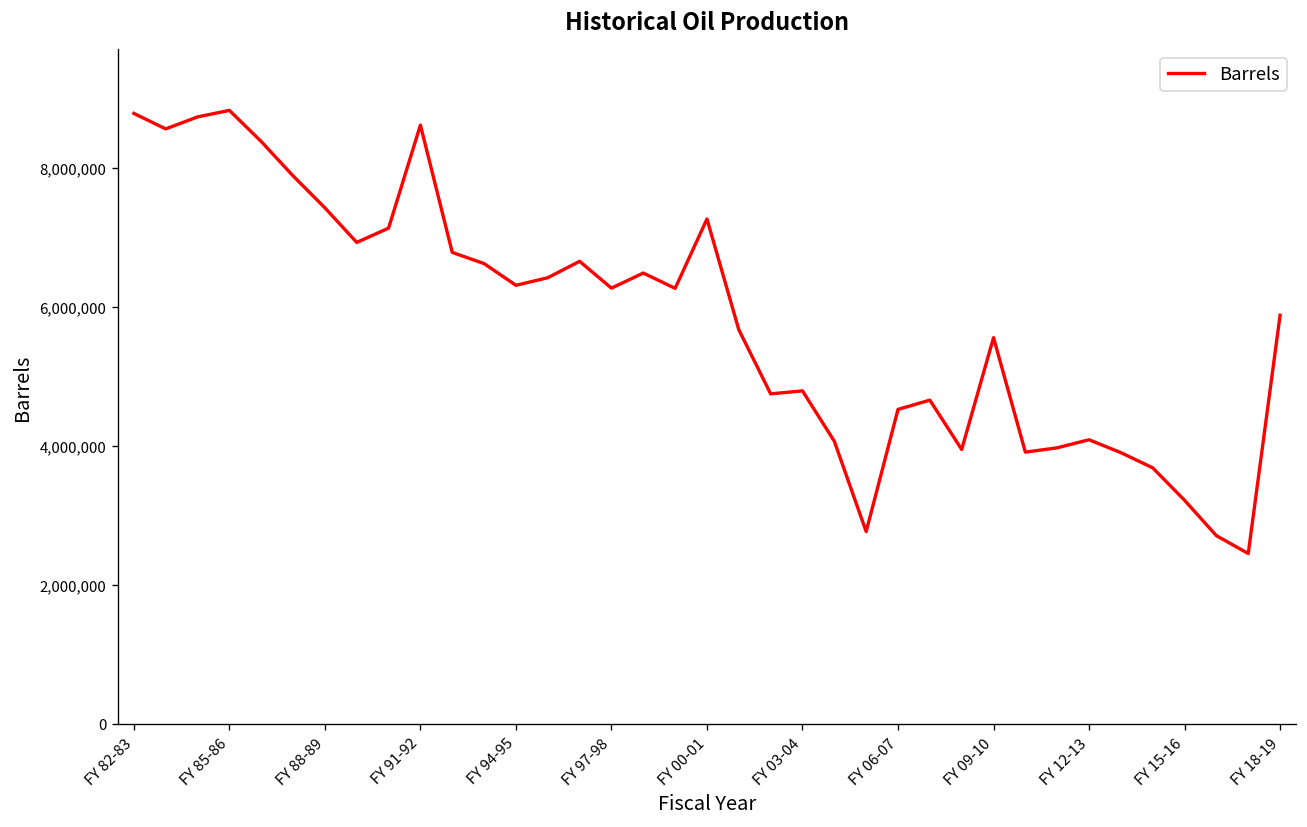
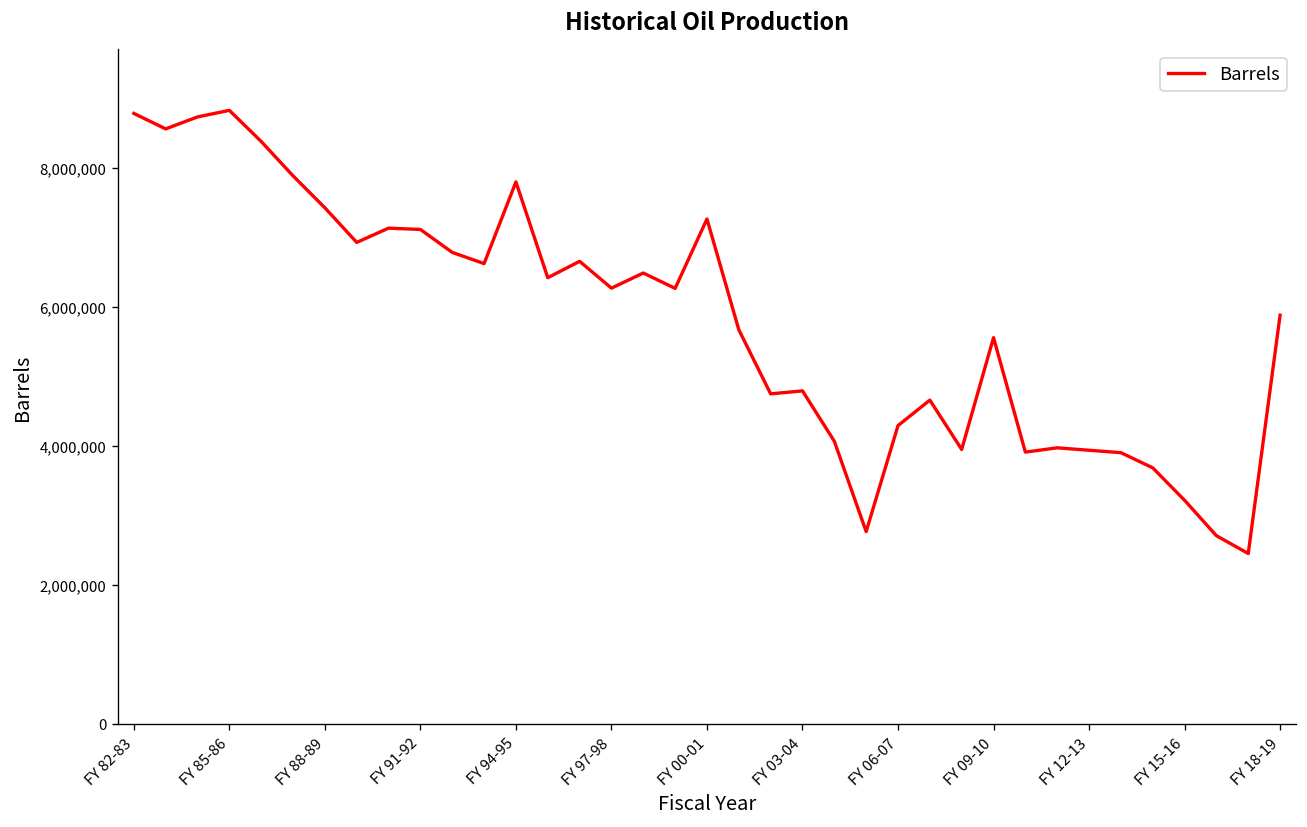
FY 91-92: 8,600,000 -> 7,100,000
FY 94-95: 6,300,000 -> 7,800,000
FY 06-07: 4,500,000 -> 4,300,000
FY 12-13: 4,100,000 -> 3,900,000
